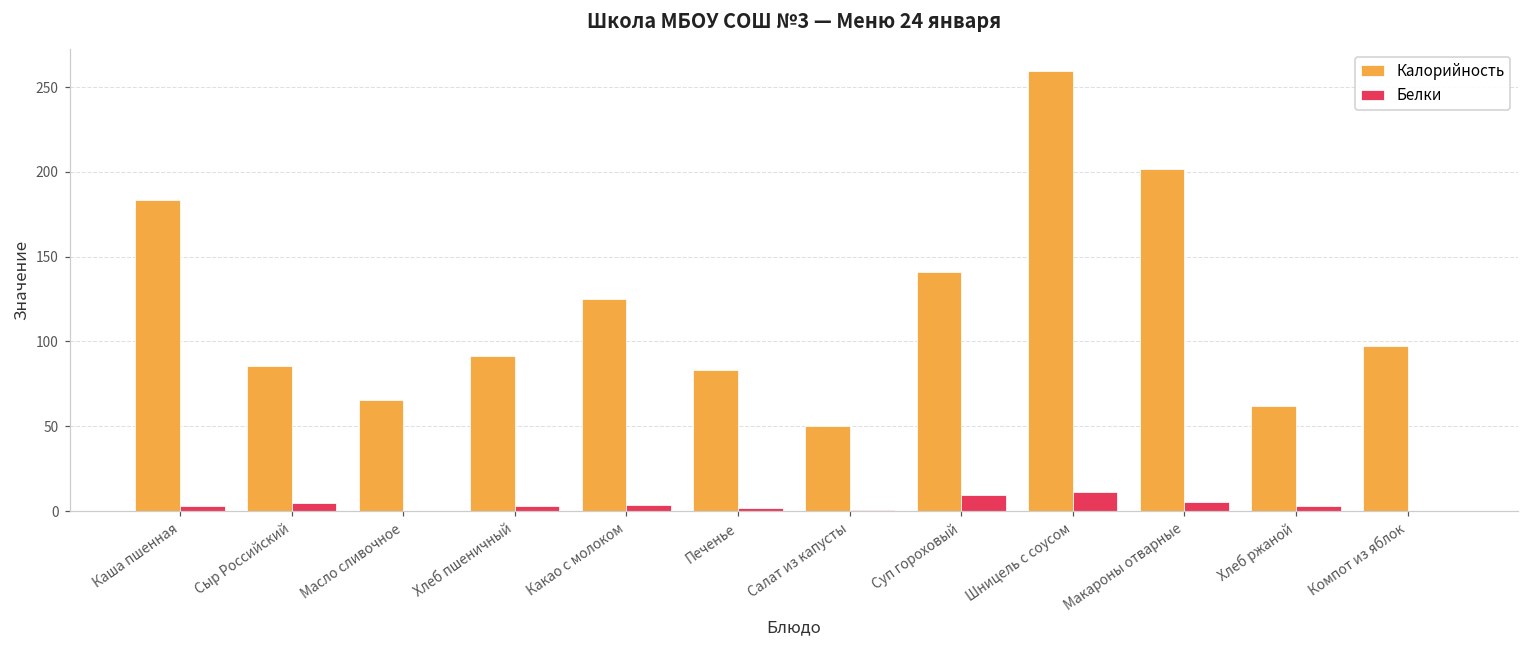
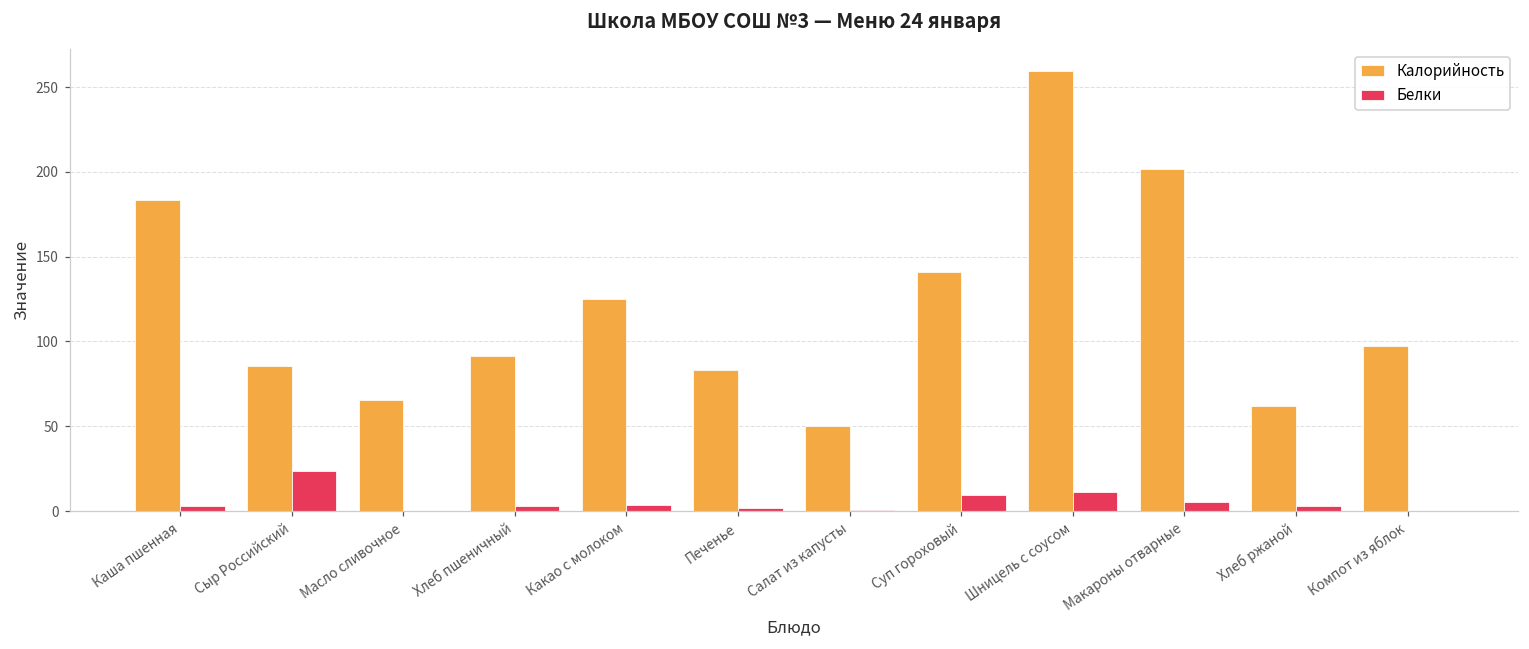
Белки, Сыр Российский: 5 -> 23
